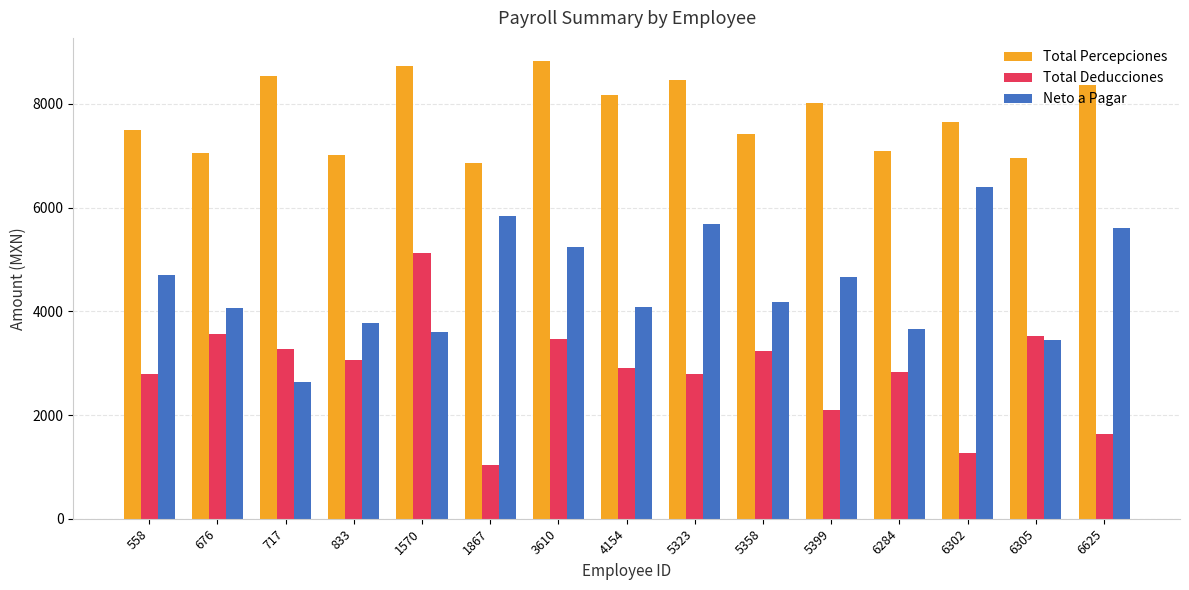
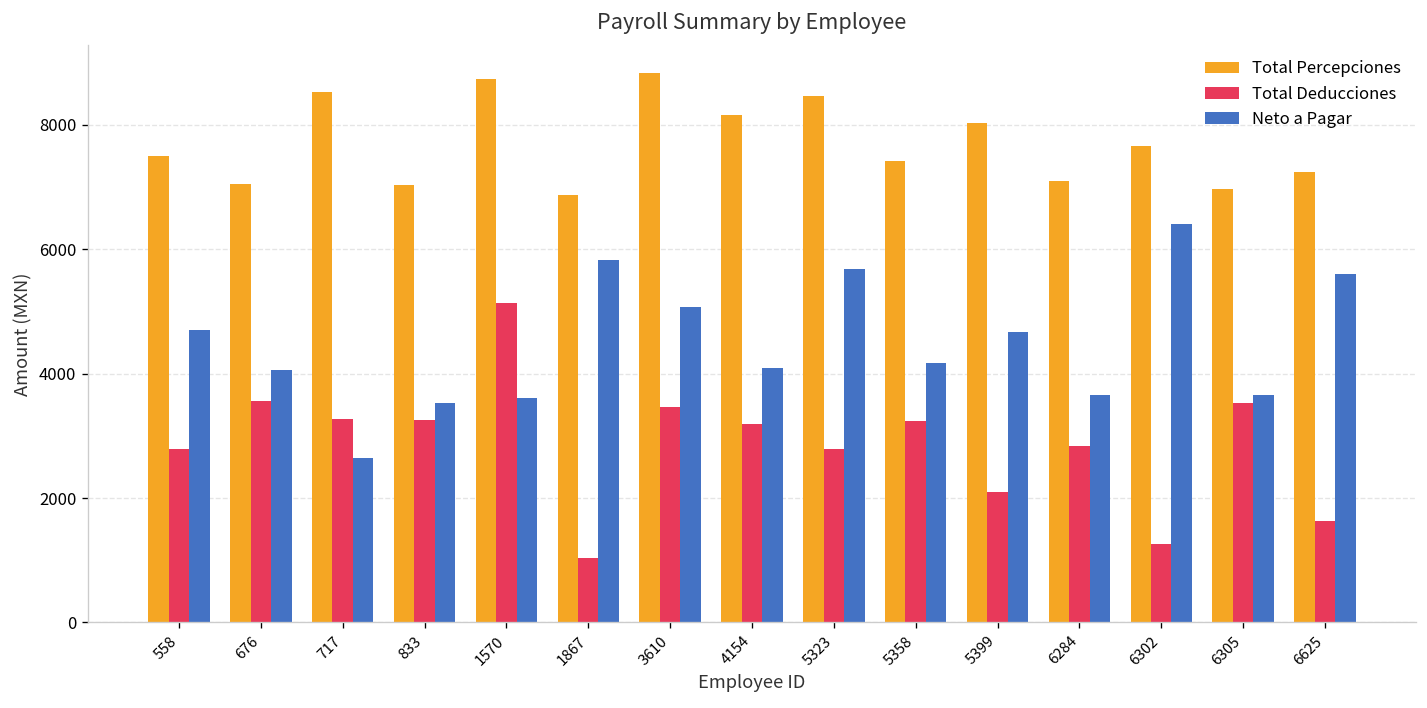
Total Deducciones, 833: 3100 -> 3300
Neto a Pagar, 833: 3800 -> 3500
Neto a Pagar, 3610: 5200 -> 5100
Total Deducciones, 4154: 2900 -> 3200
Neto a Pagar, 6305: 3400 -> 3700
Total Percepciones, 6625: 8400 -> 7200
